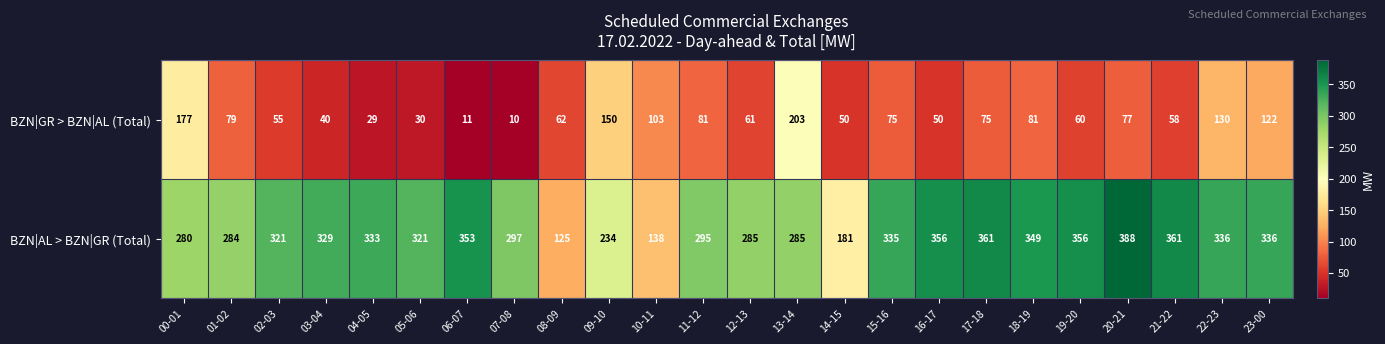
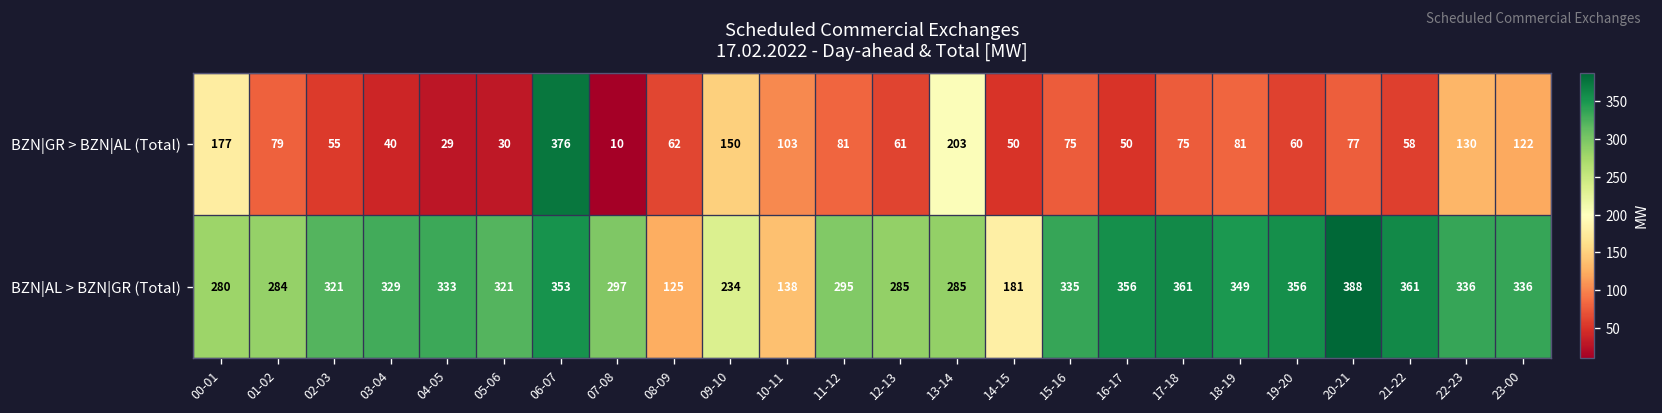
BZN|GR > BZN|AL (Total), 06-07: 11 -> 376
